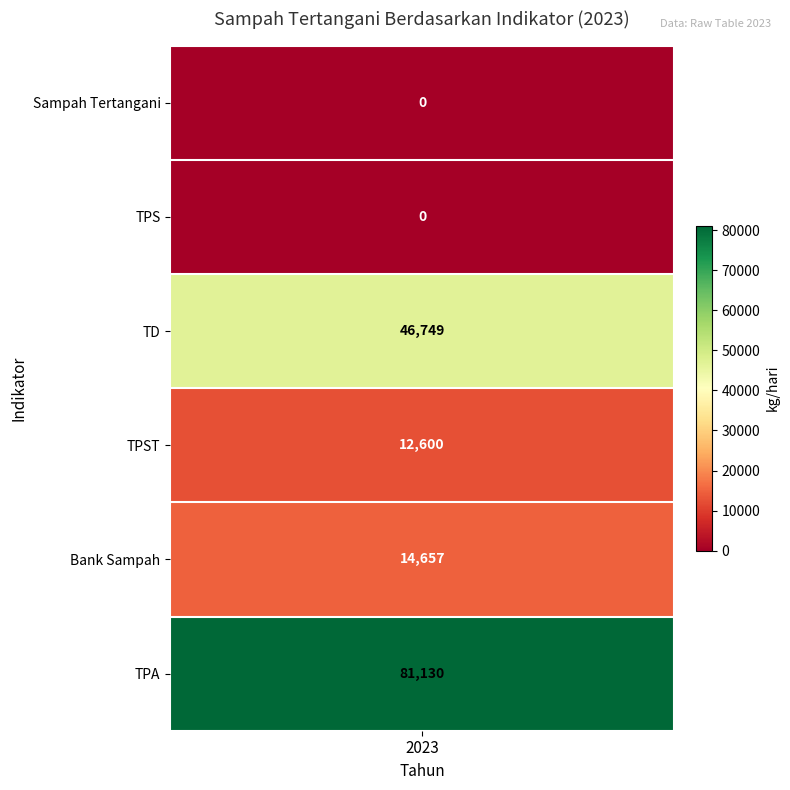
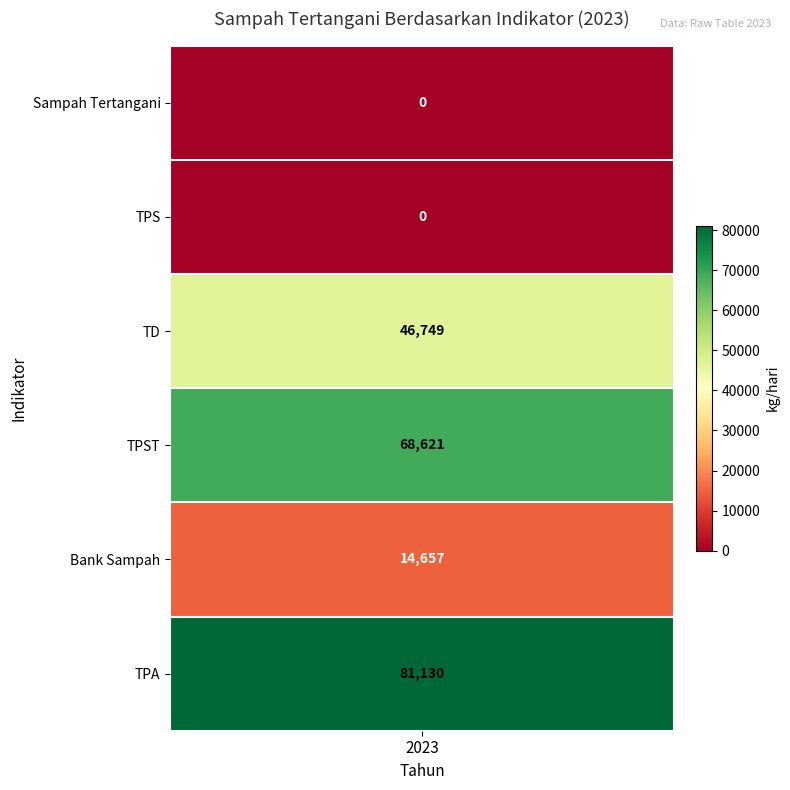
TPST, 2023: 12,600 -> 68,621
